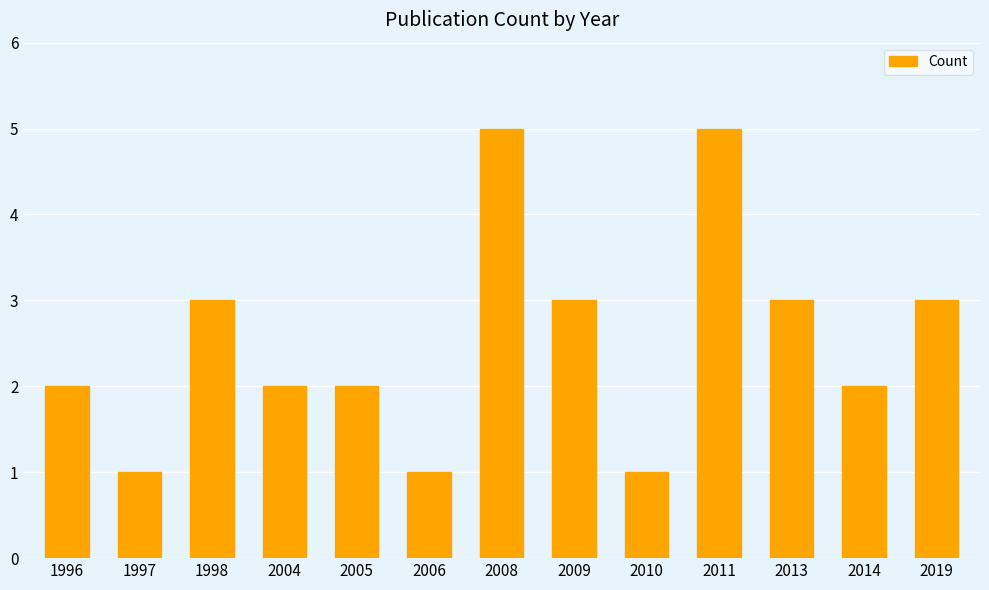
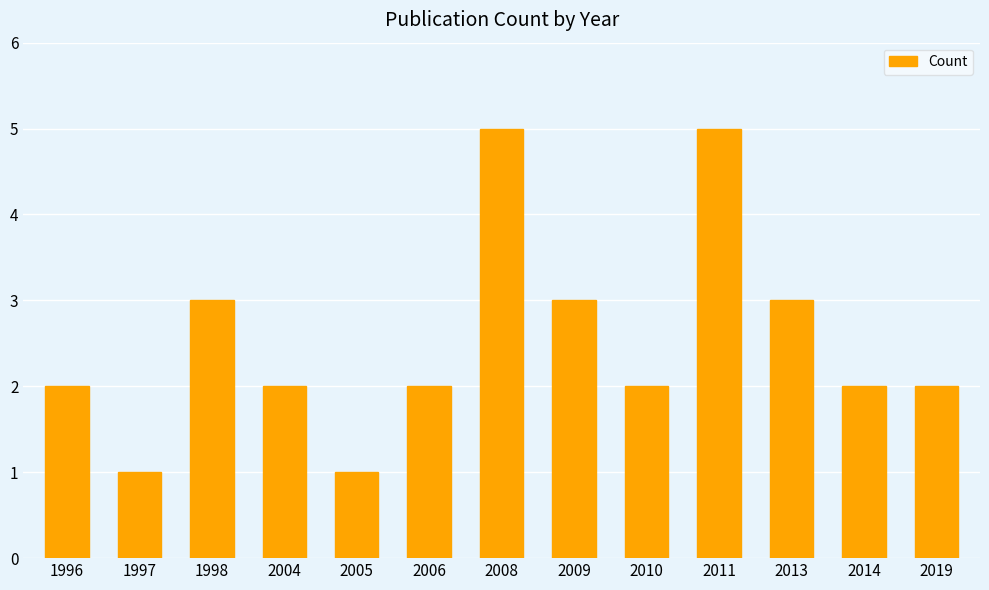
2005: 2 -> 1
2006: 1 -> 2
2010: 1 -> 2
2019: 3 -> 2
